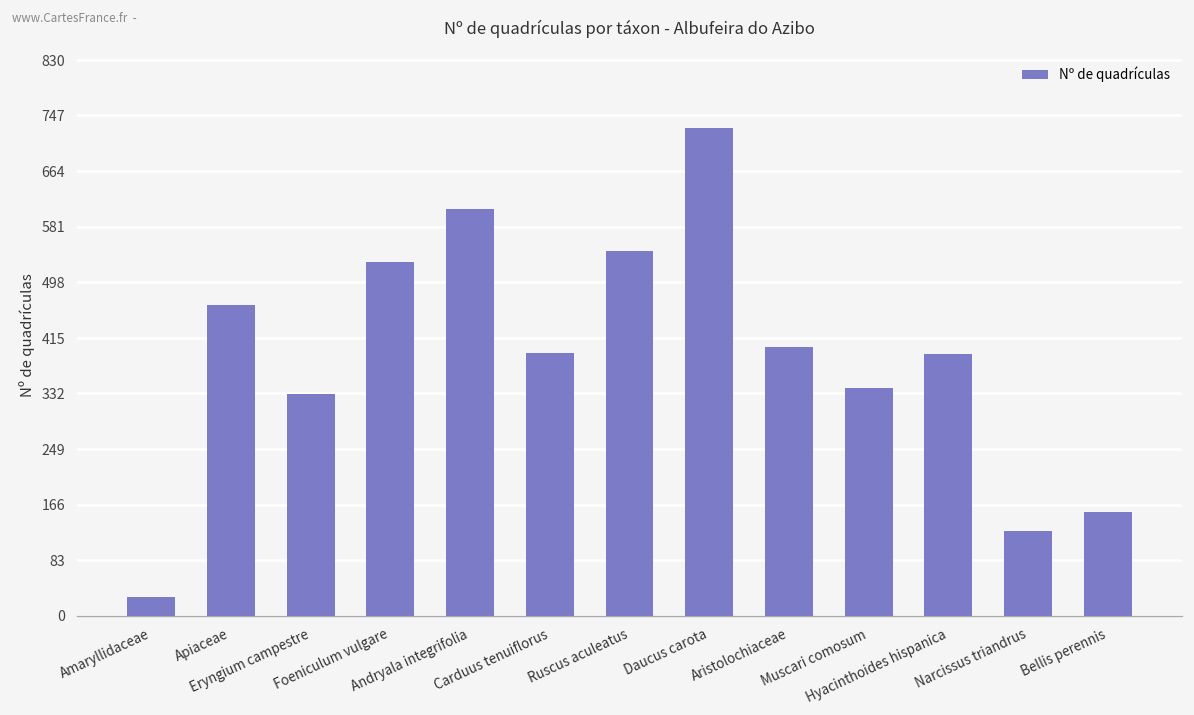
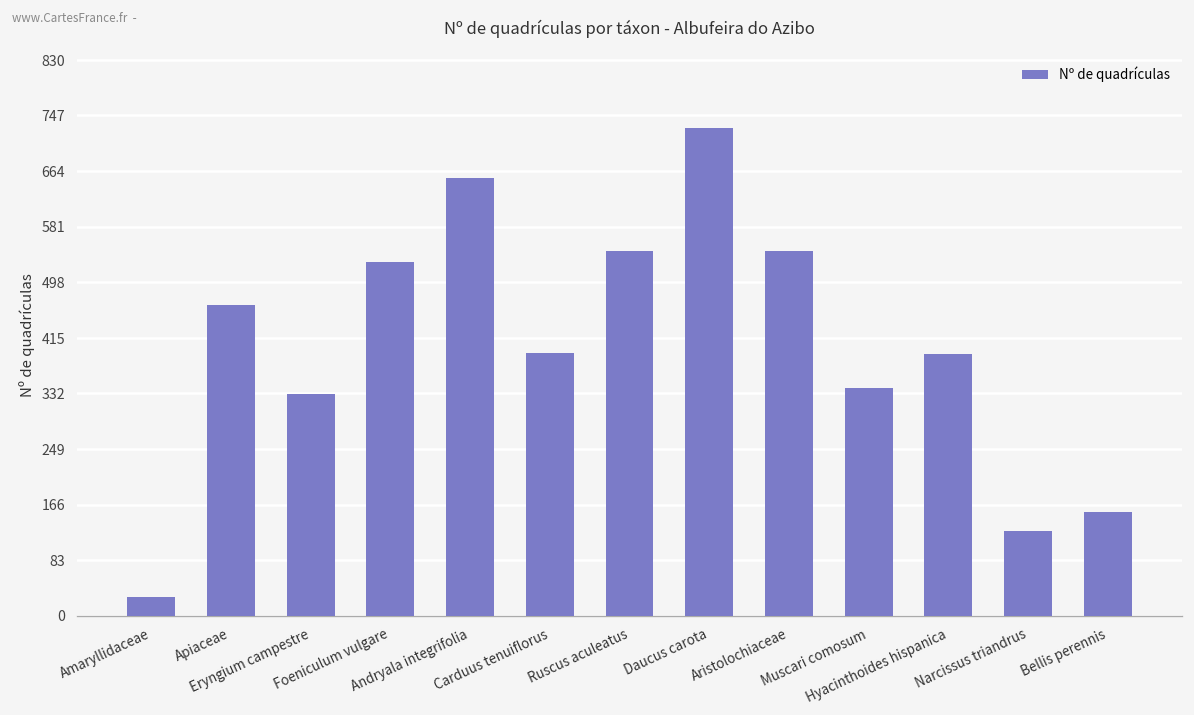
Andryala integrifolia: 610 -> 650
Aristolochiaceae: 400 -> 550
